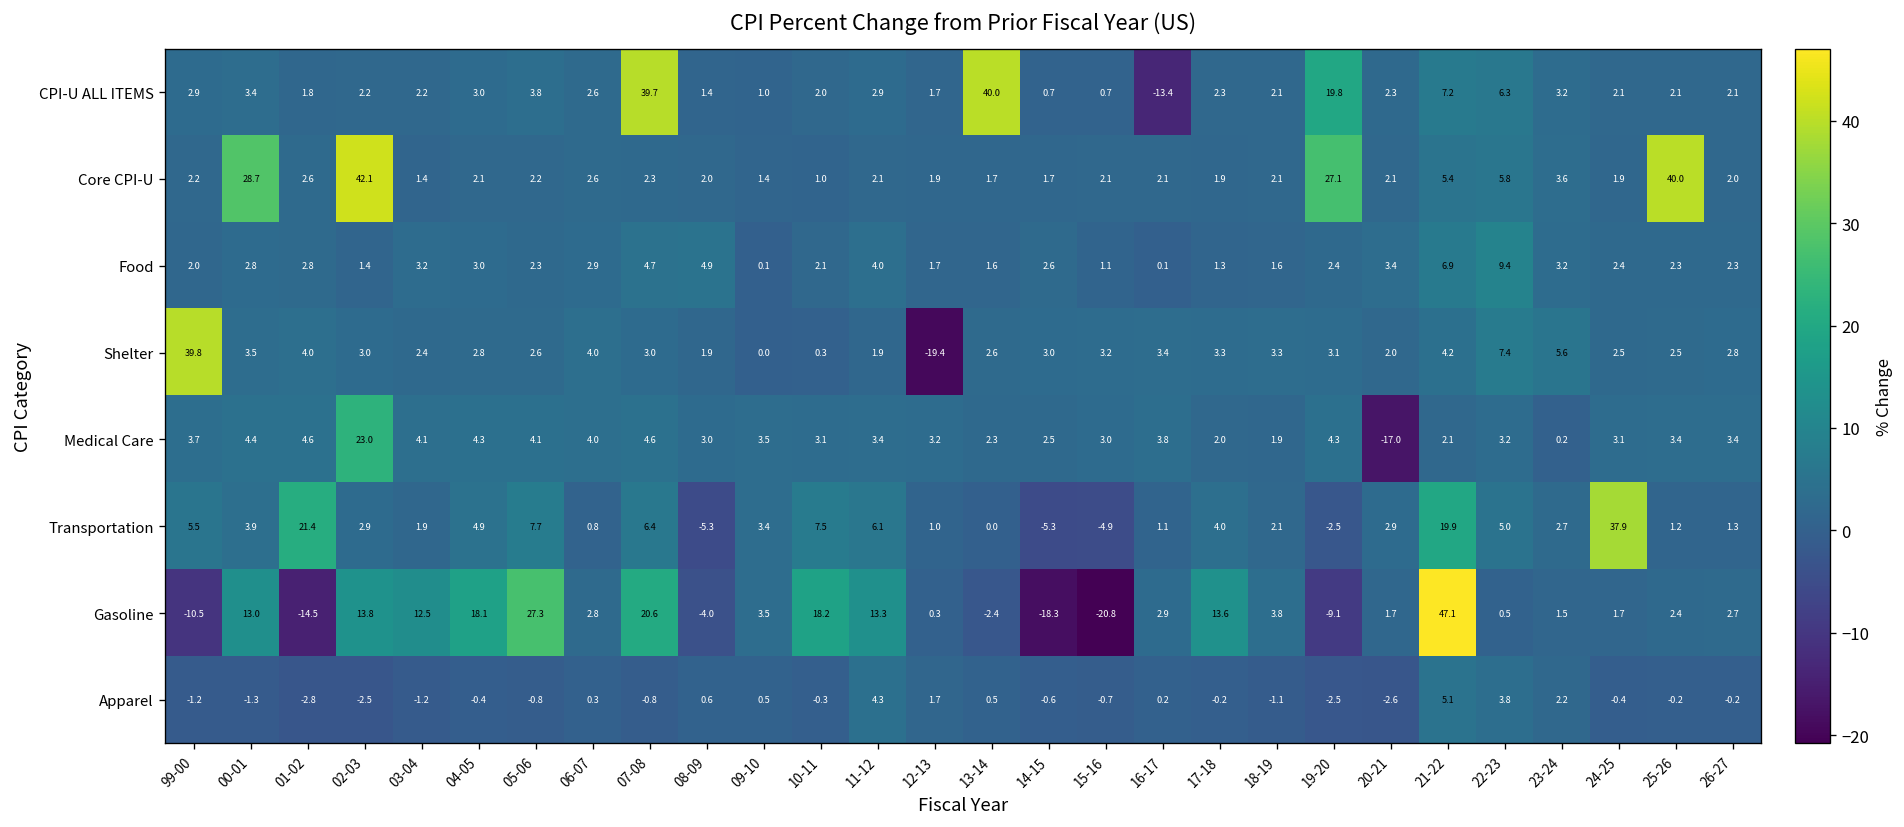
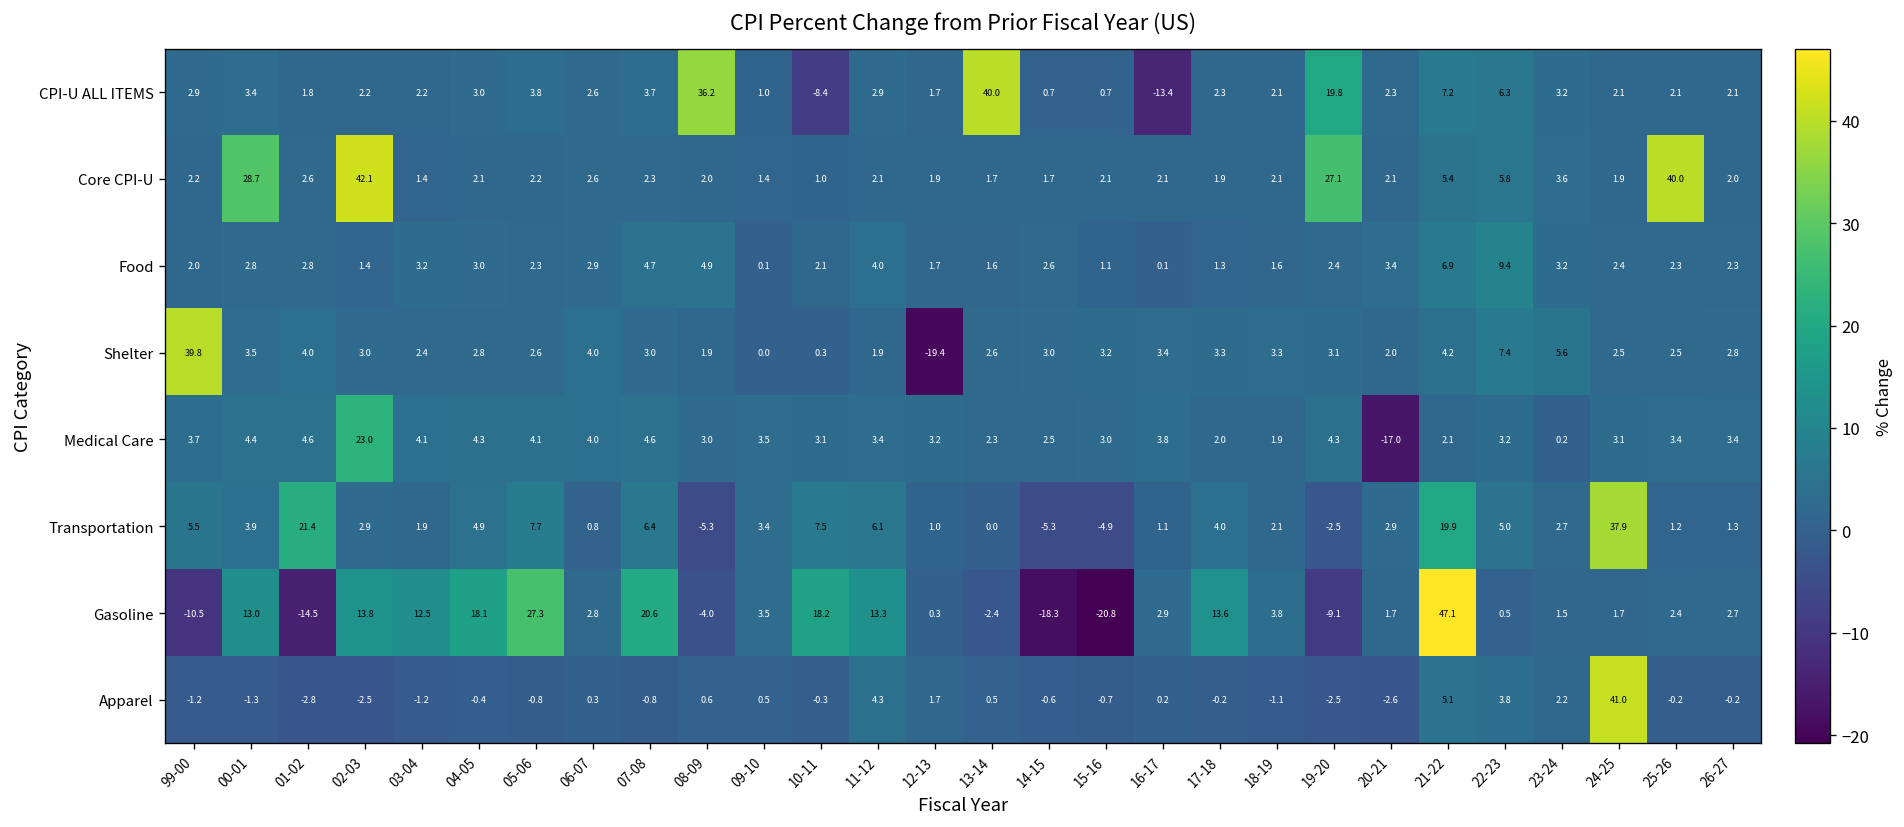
CPI-U ALL ITEMS, 07-08: 39.7 -> 3.7
CPI-U ALL ITEMS, 08-09: 1.4 -> 36.2
CPI-U ALL ITEMS, 10-11: 2.0 -> -8.4
Apparel, 24-25: -0.4 -> 41.0
